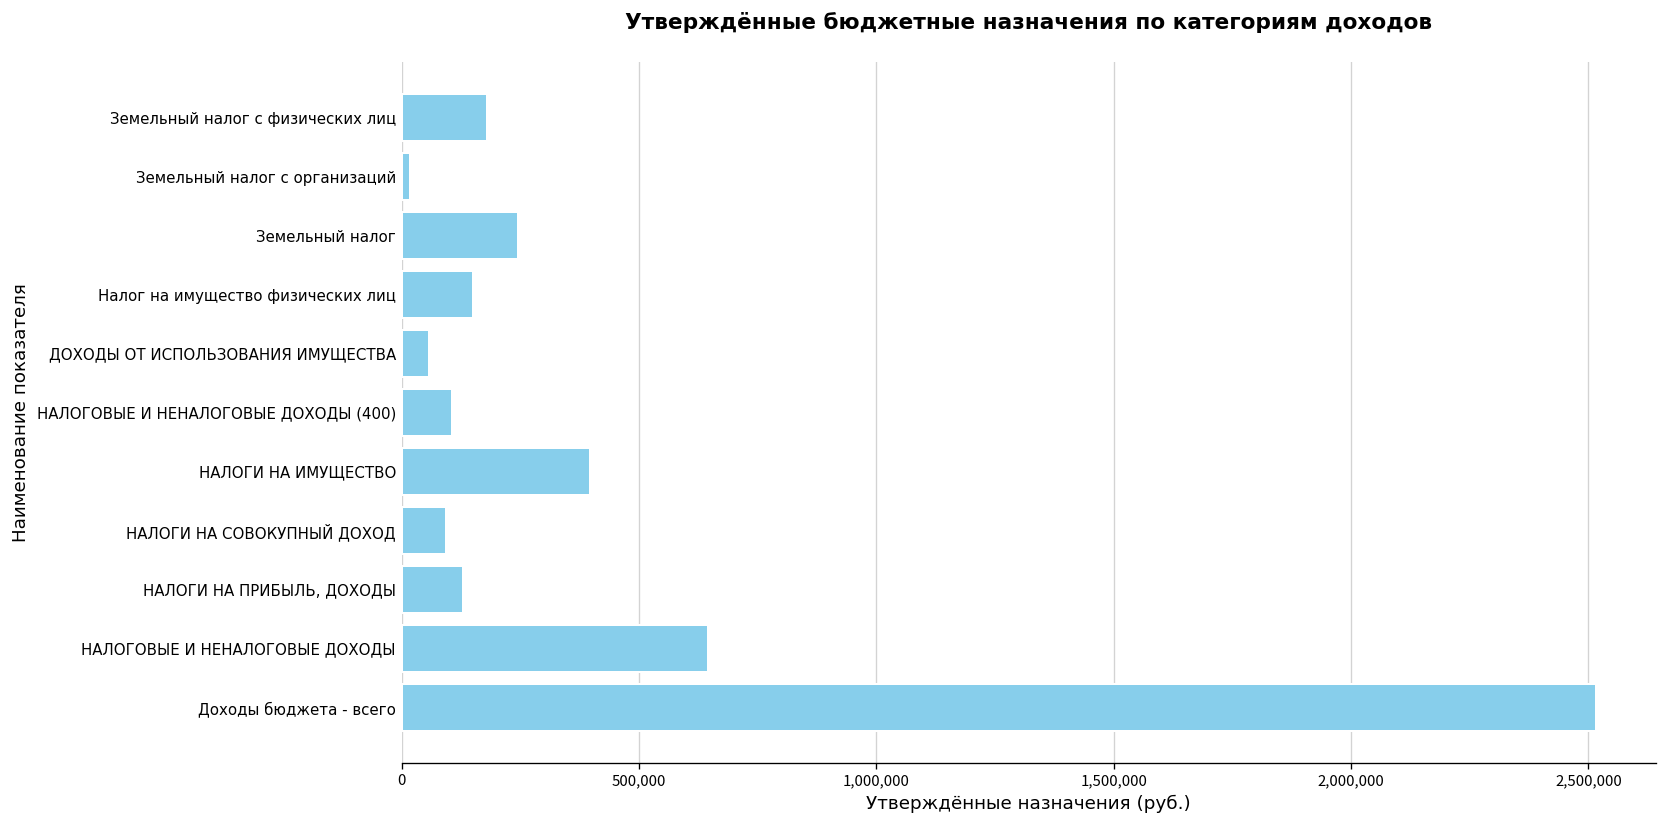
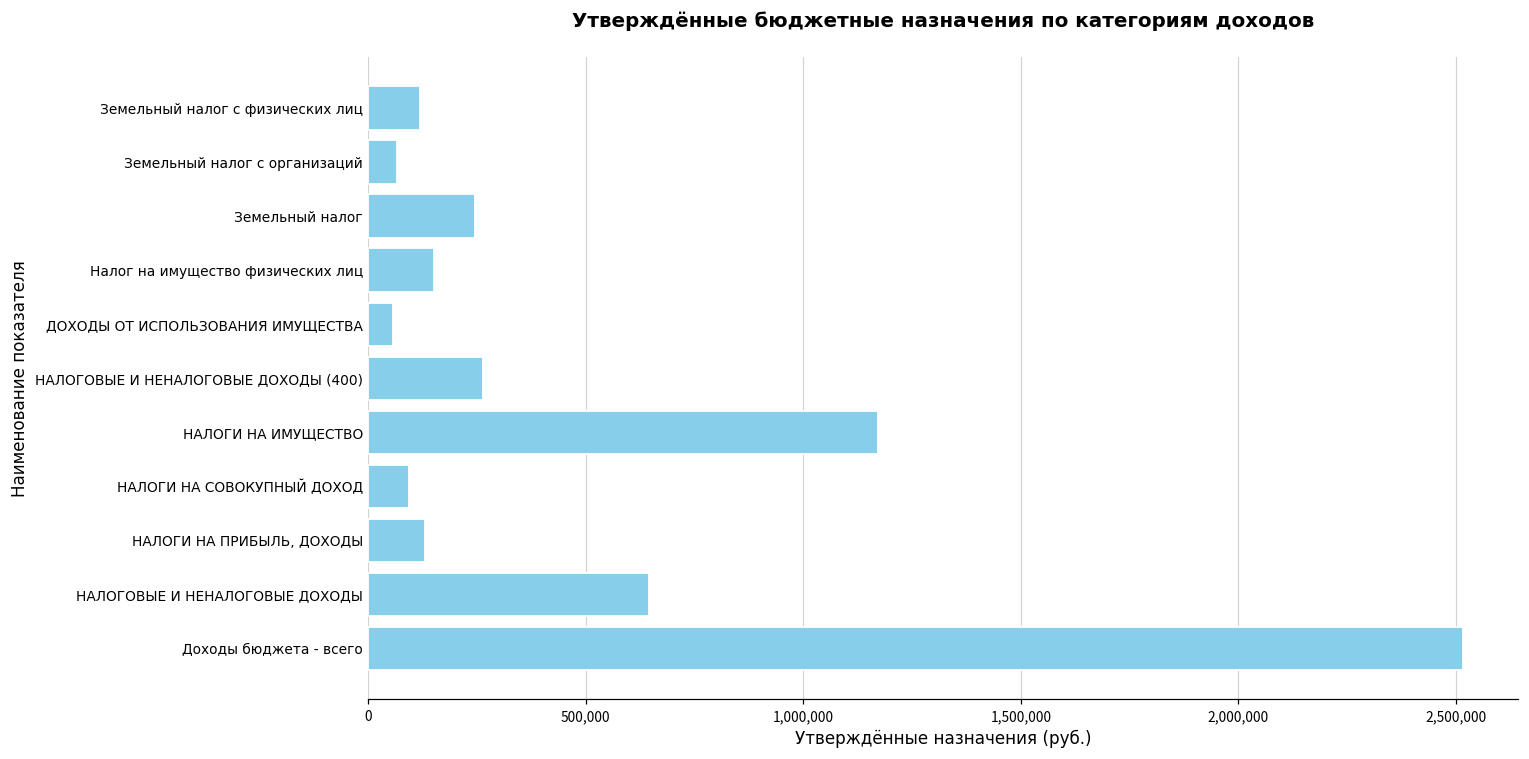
Земельный налог с физических лиц: 180,000 -> 120,000
Земельный налог с организаций: 20,000 -> 70,000
НАЛОГОВЫЕ И НЕНАЛОГОВЫЕ ДОХОДЫ (400): 110,000 -> 260,000
НАЛОГИ НА ИМУЩЕСТВО: 400,000 -> 1,170,000
